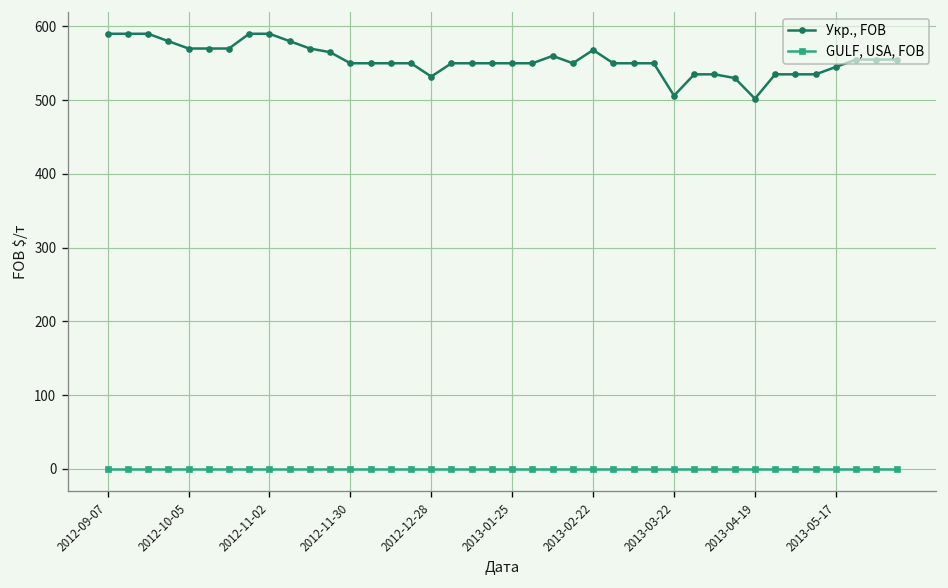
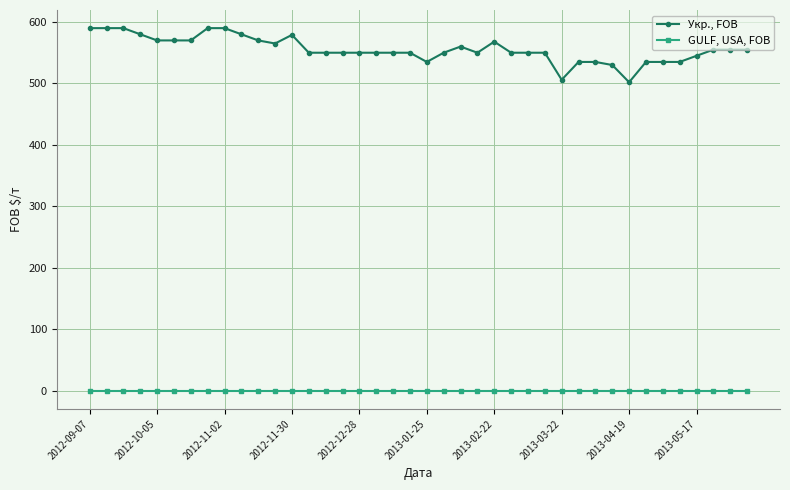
Укр., FOB, 2012-11-30: 550 -> 580
Укр., FOB, 2012-12-28: 530 -> 550
Укр., FOB, 2013-01-25: 550 -> 540
